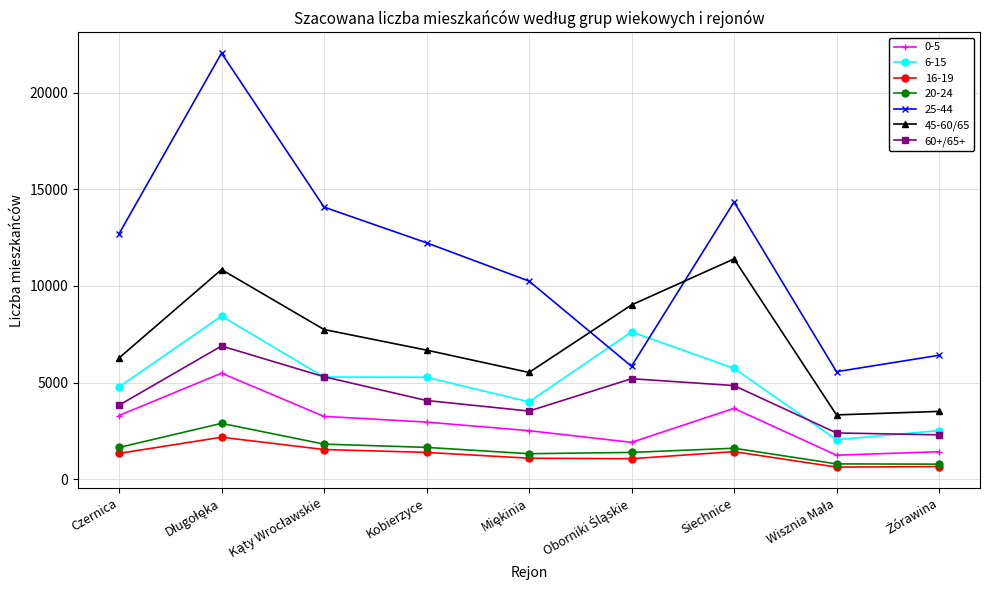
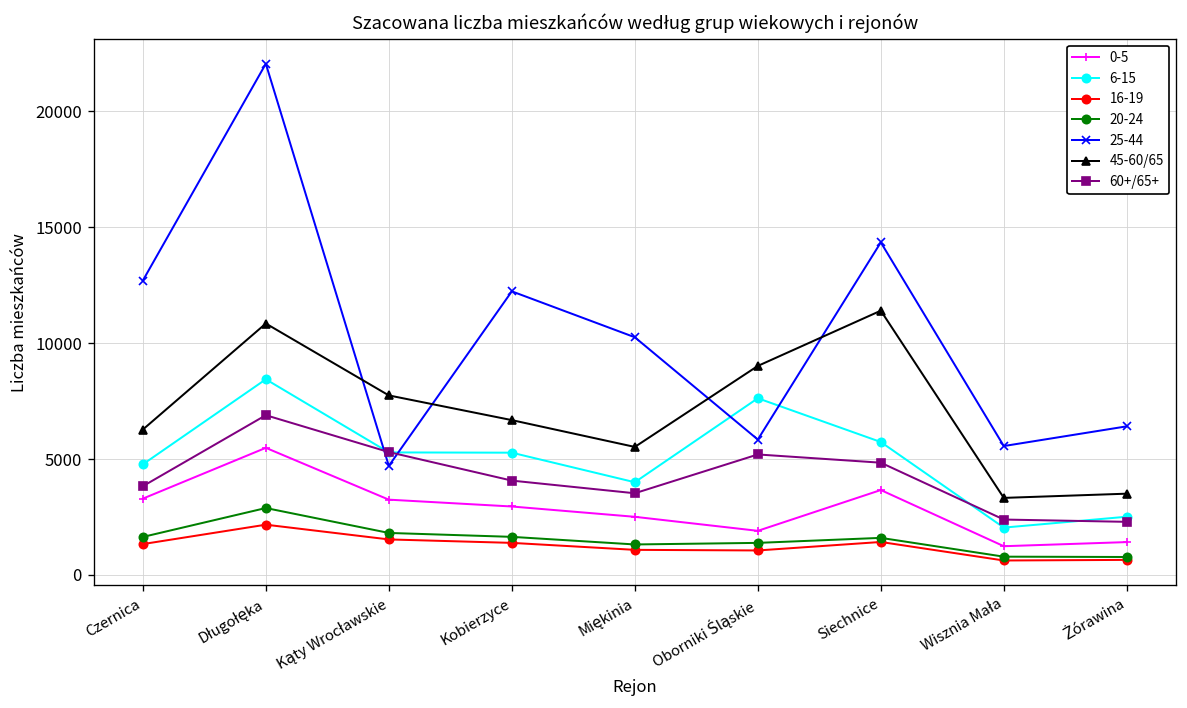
25-44, Kąty Wrocławskie: 14100 -> 4700
